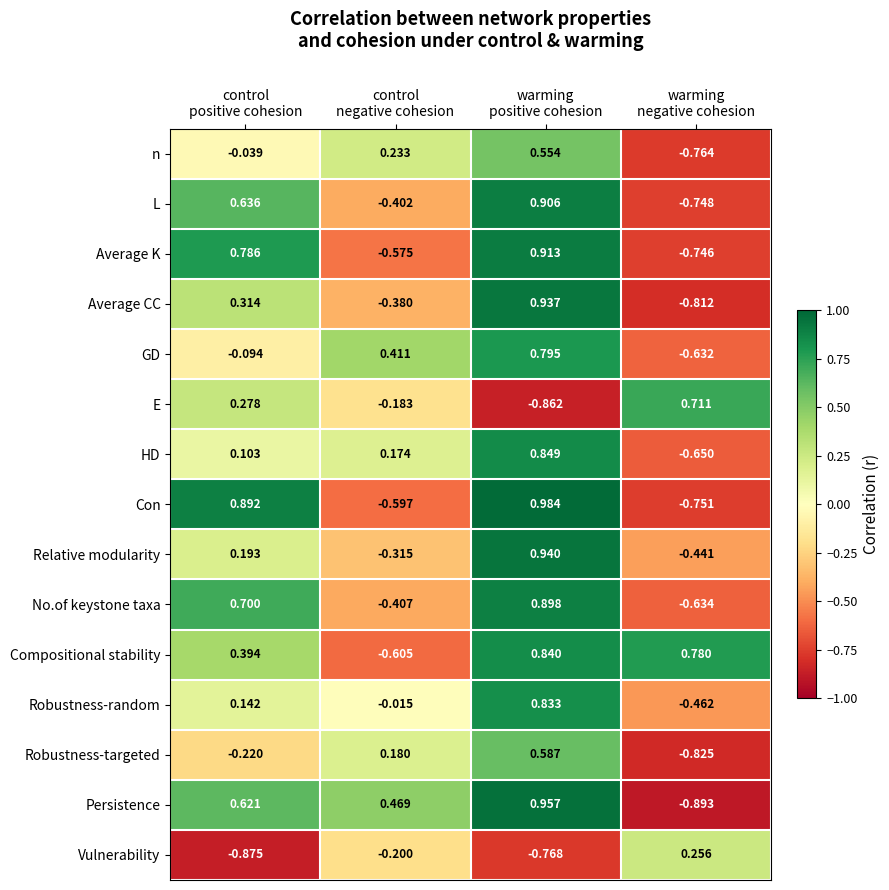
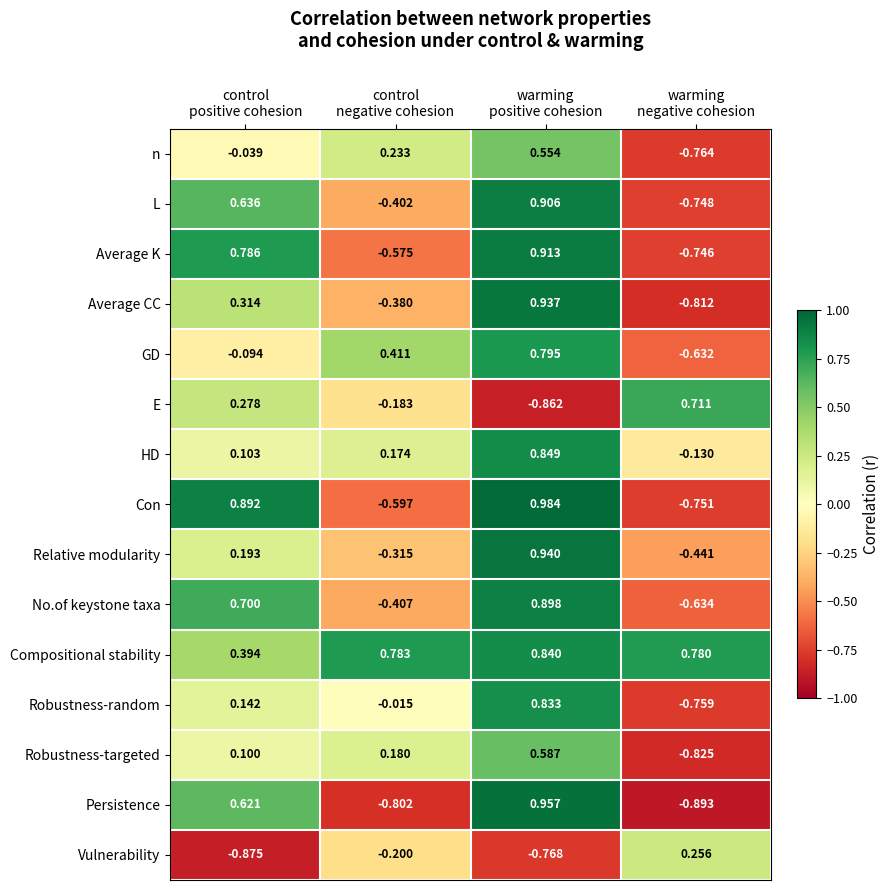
HD, warming negative cohesion: -0.650 -> -0.130
Compositional stability, control negative cohesion: -0.605 -> 0.783
Robustness-random, warming negative cohesion: -0.462 -> -0.759
Robustness-targeted, control positive cohesion: -0.220 -> 0.100
Persistence, control negative cohesion: 0.469 -> -0.802
